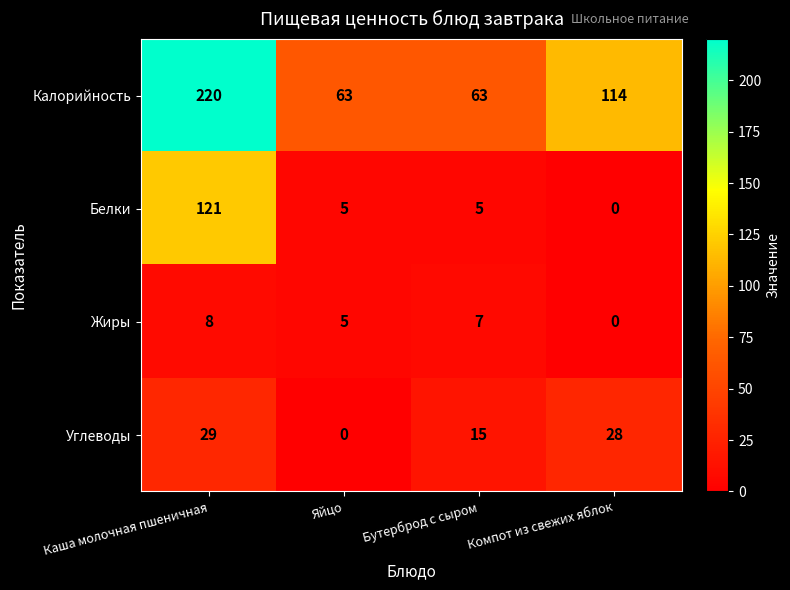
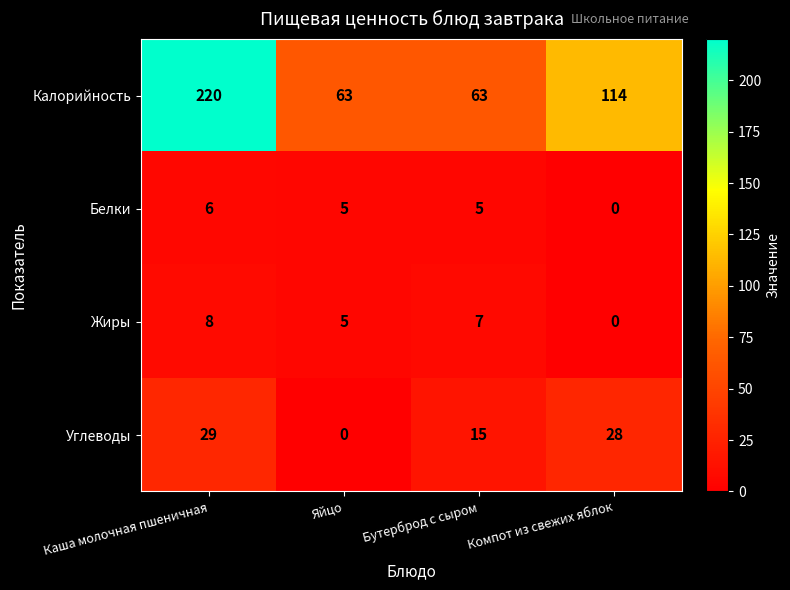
Белки, Каша молочная пшеничная: 121 -> 6
